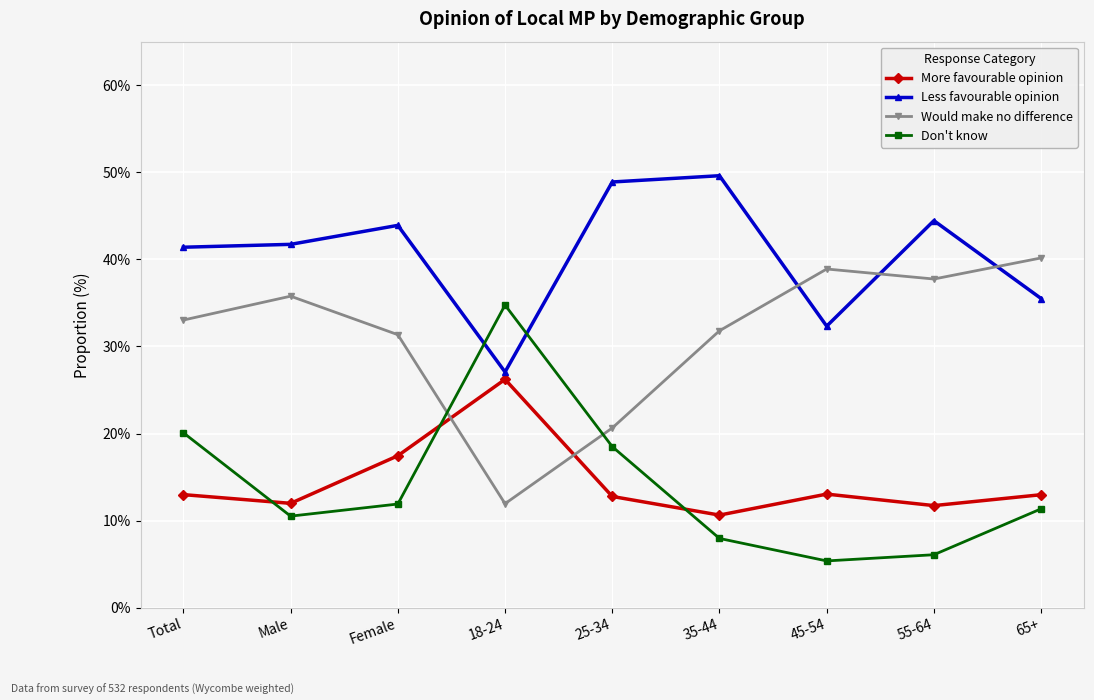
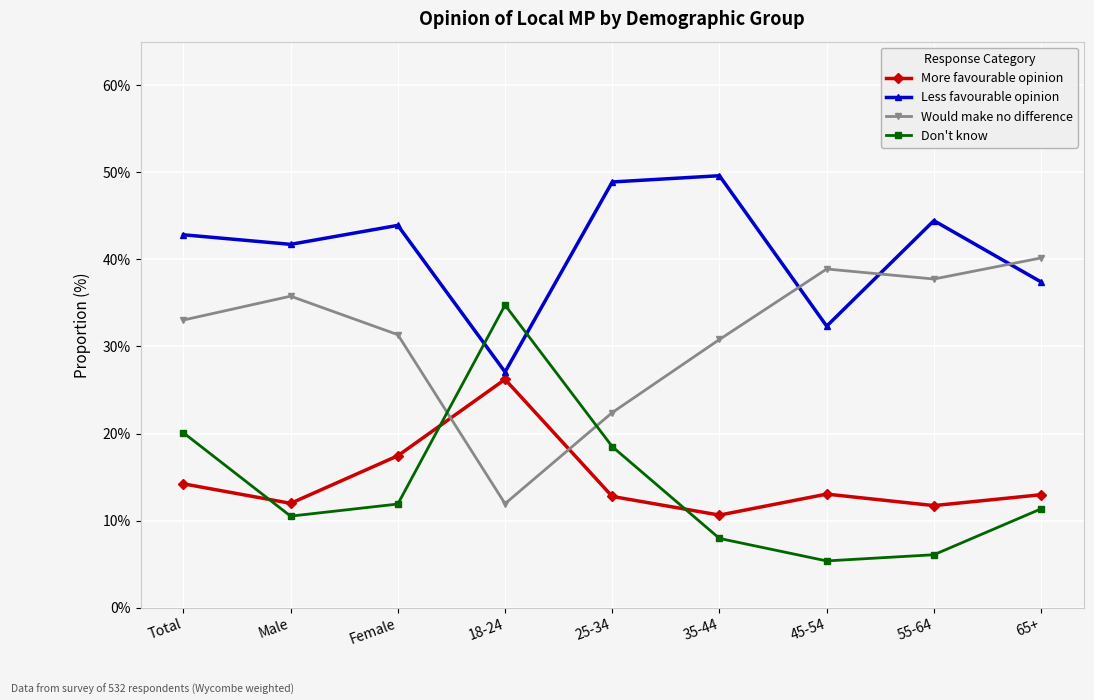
More favourable opinion, Total: 13% -> 14%
Less favourable opinion, Total: 41% -> 43%
Would make no difference, 25-34: 21% -> 22%
Would make no difference, 35-44: 32% -> 31%
Less favourable opinion, 65+: 36% -> 37%
